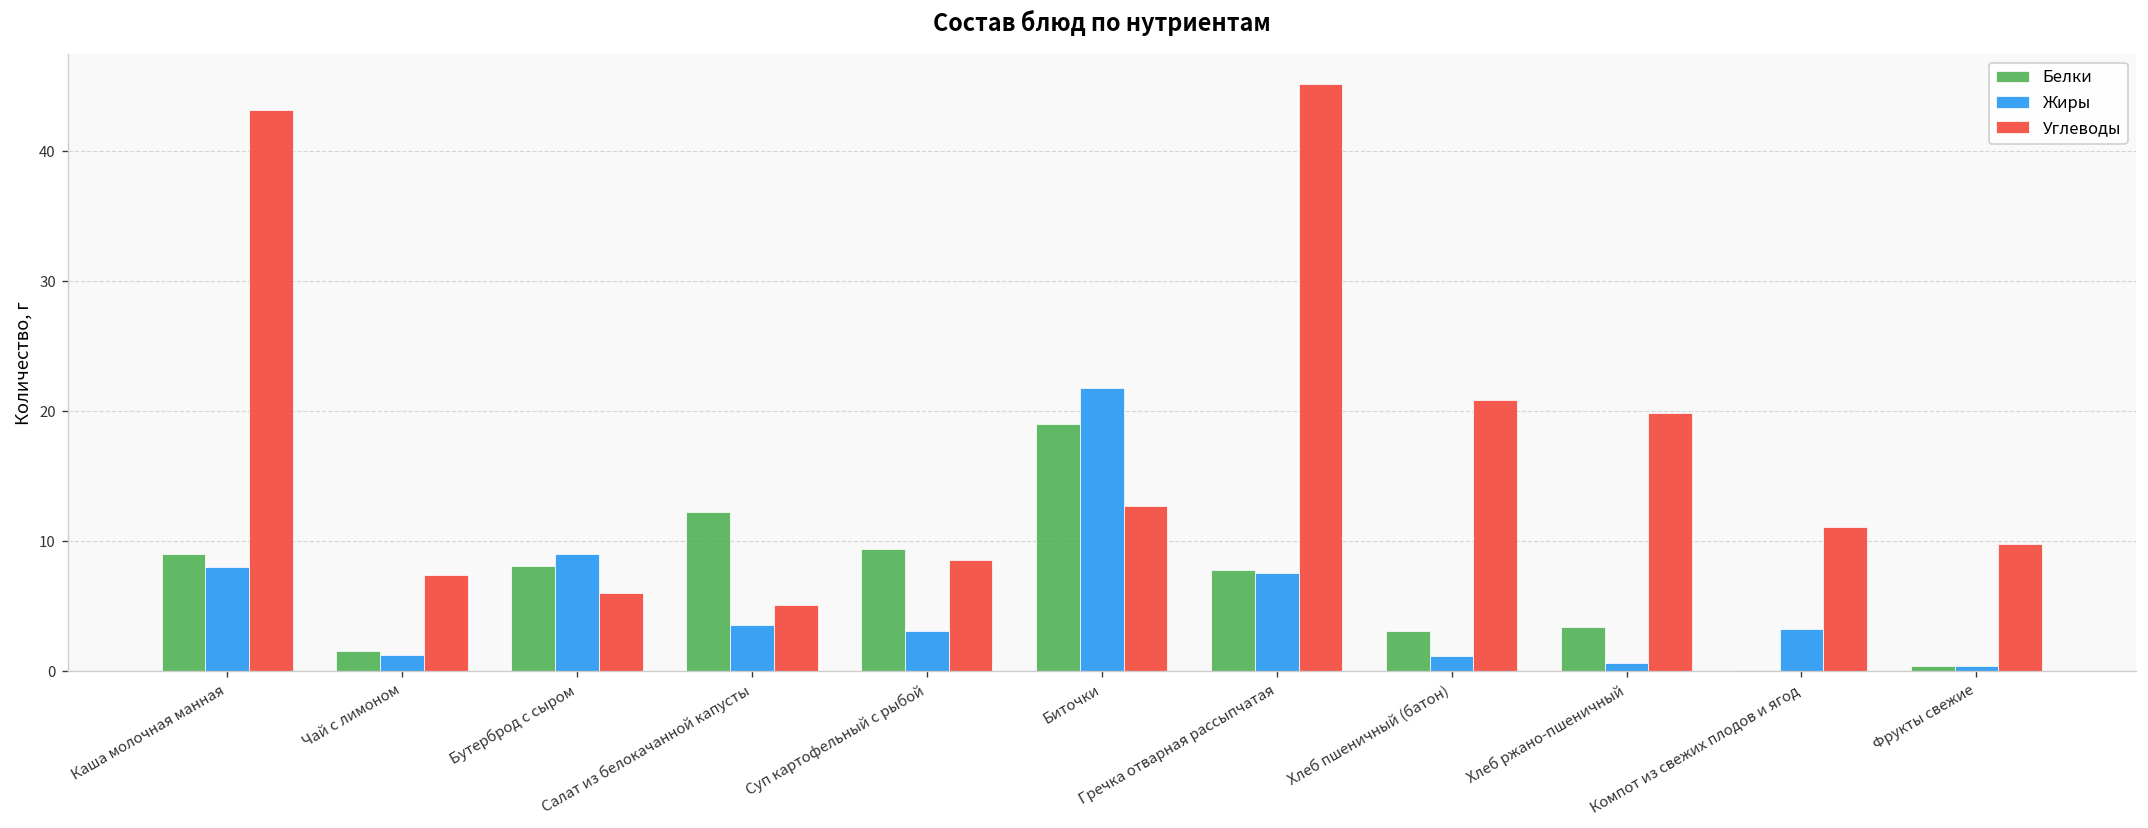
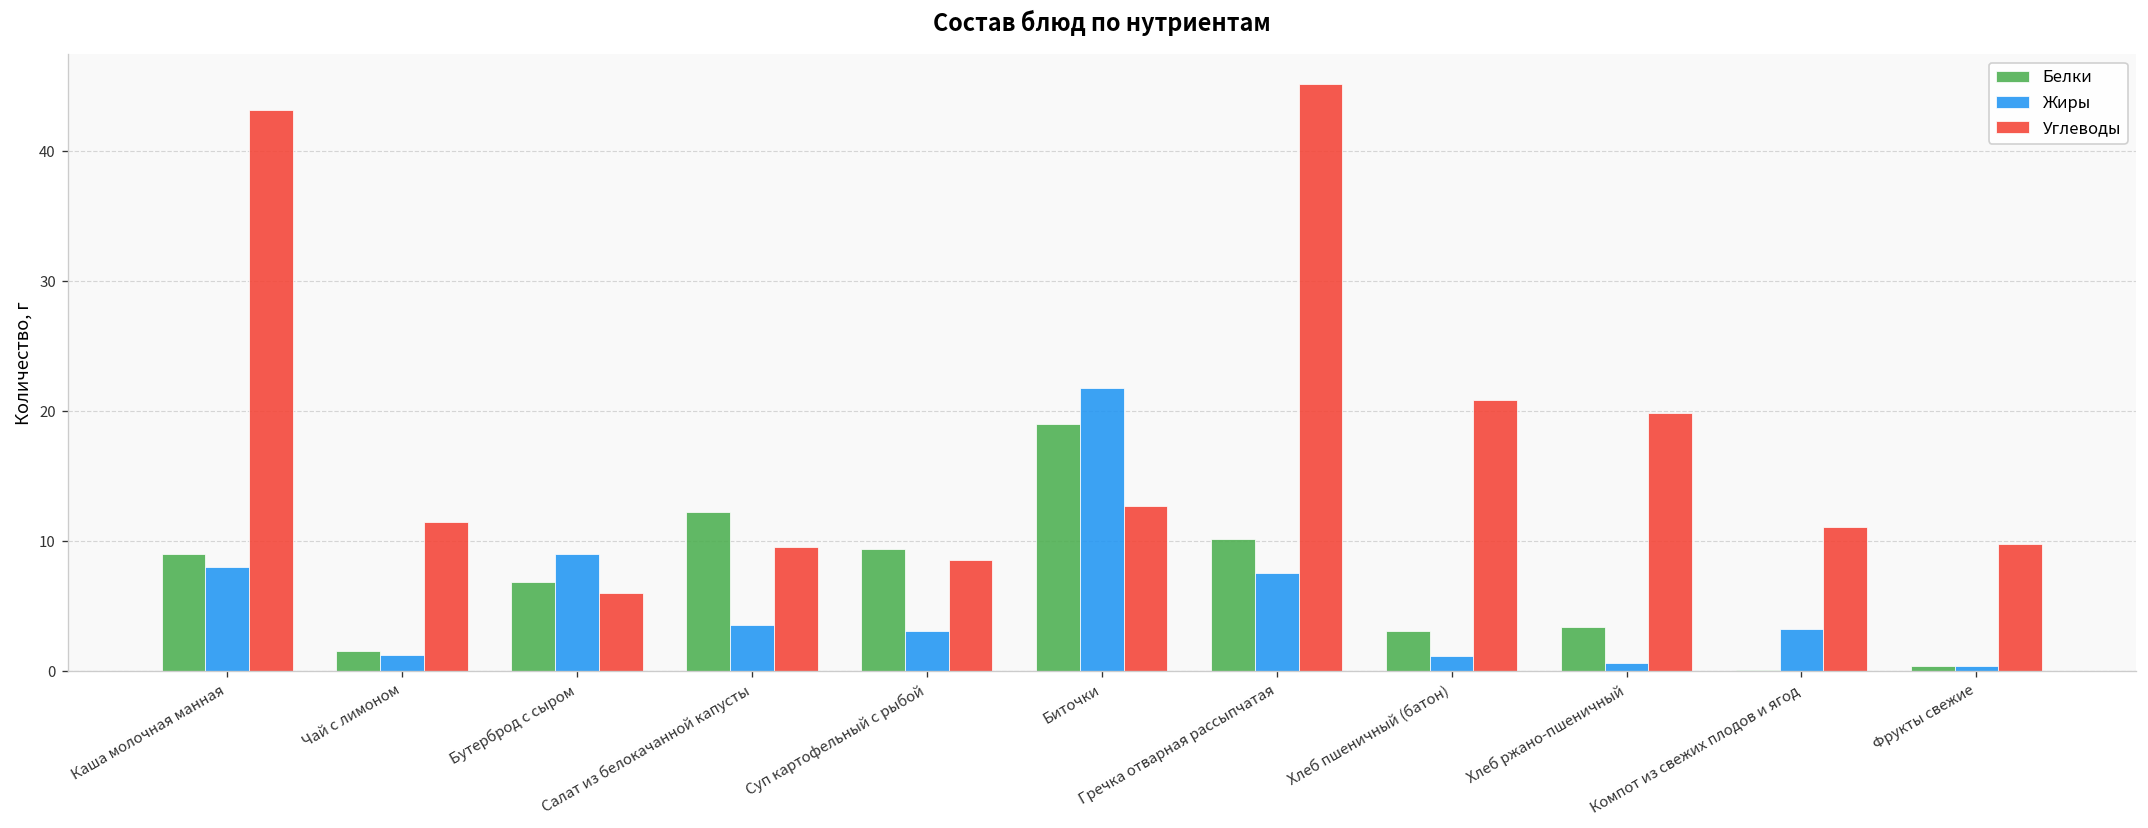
Углеводы, Чай с лимоном: 7.4 -> 11.5
Белки, Бутерброд с сыром: 8.1 -> 6.9
Углеводы, Салат из белокачанной капусты: 5.1 -> 9.6
Белки, Гречка отварная рассыпчатая: 7.8 -> 10.2
